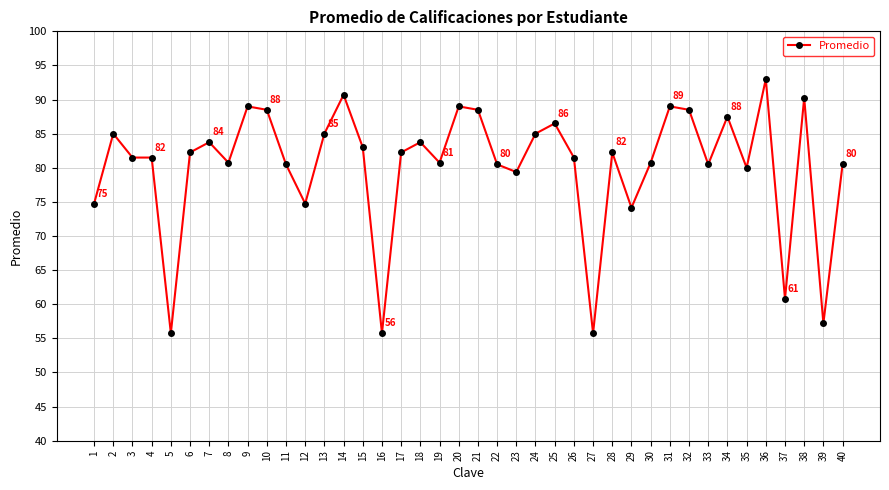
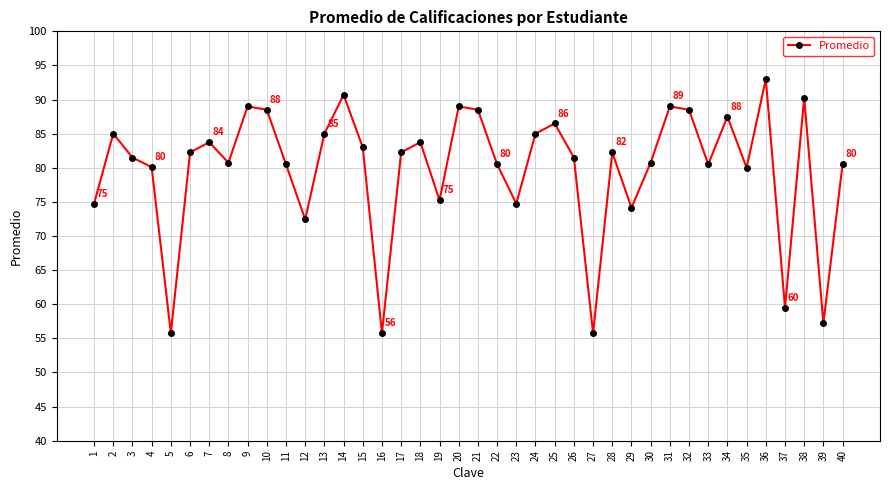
4: 82 -> 80
12: 75 -> 72
19: 81 -> 75
23: 79 -> 75
37: 61 -> 60
